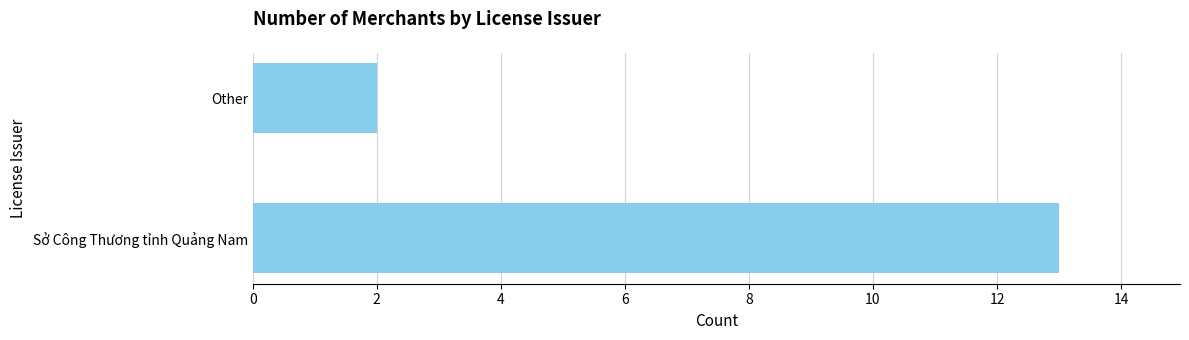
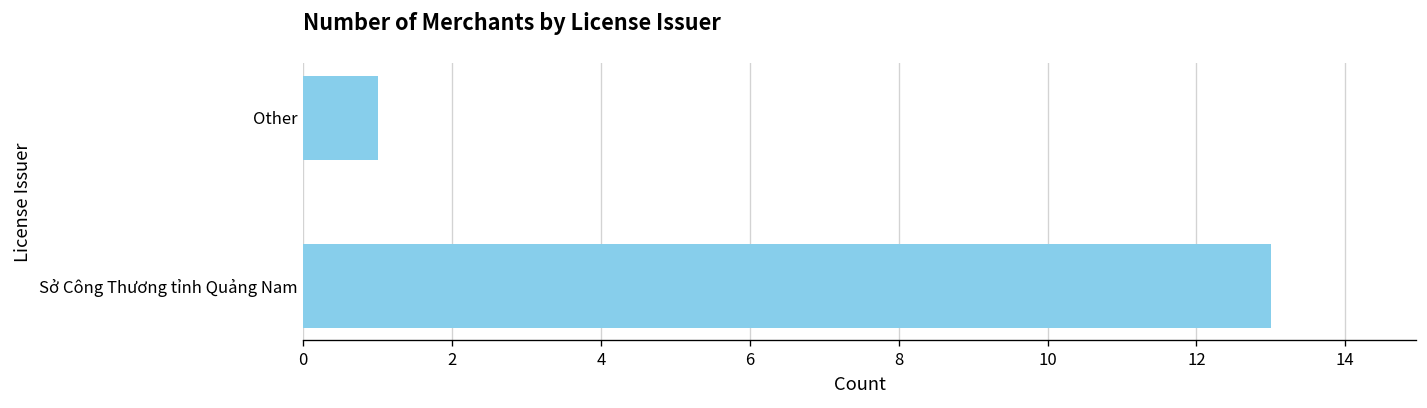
Other: 2 -> 1
